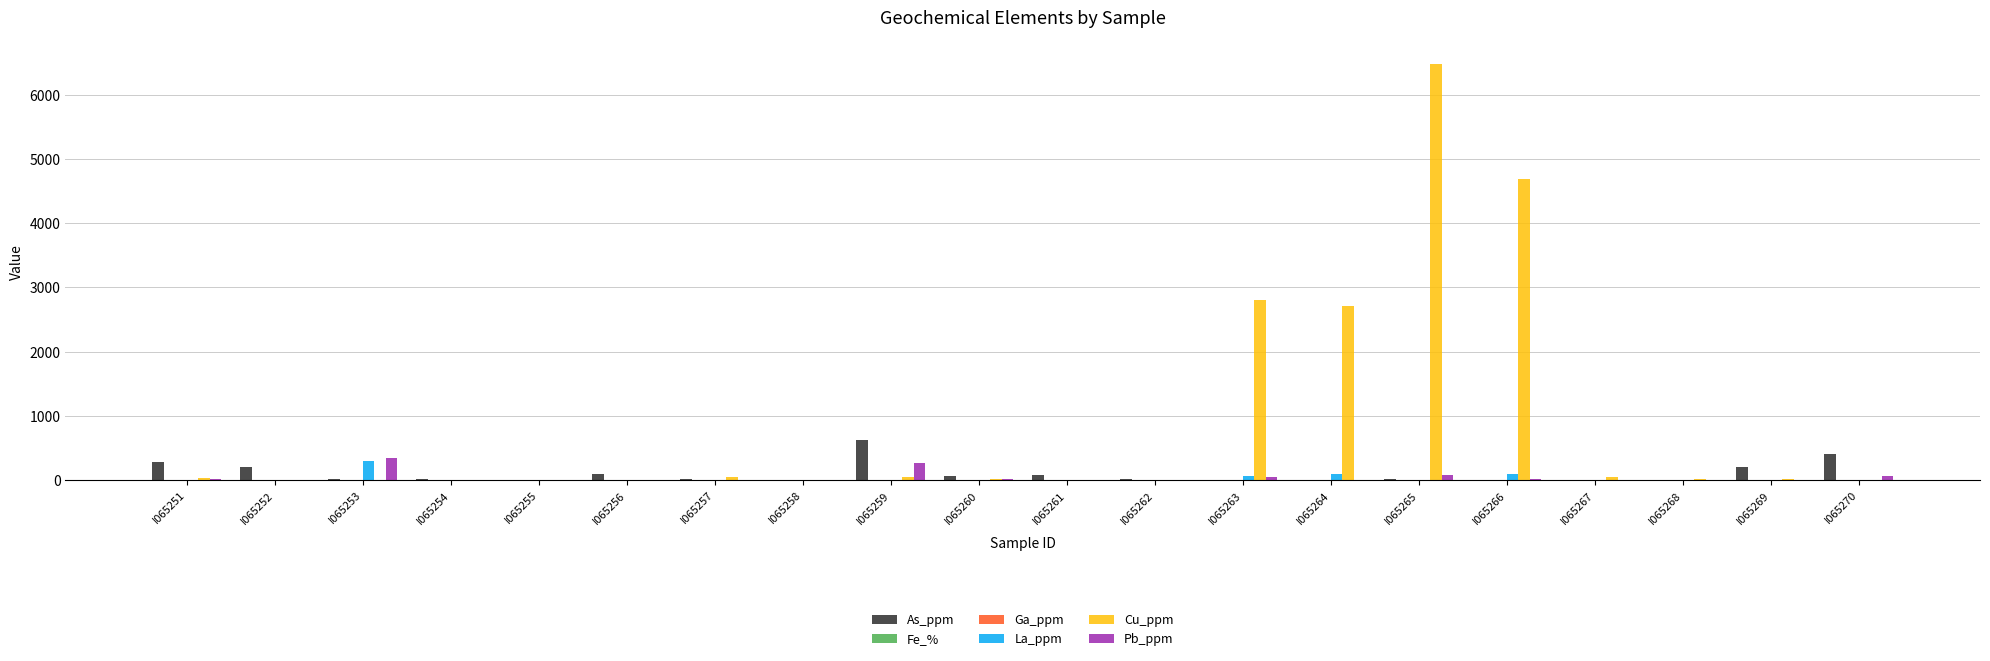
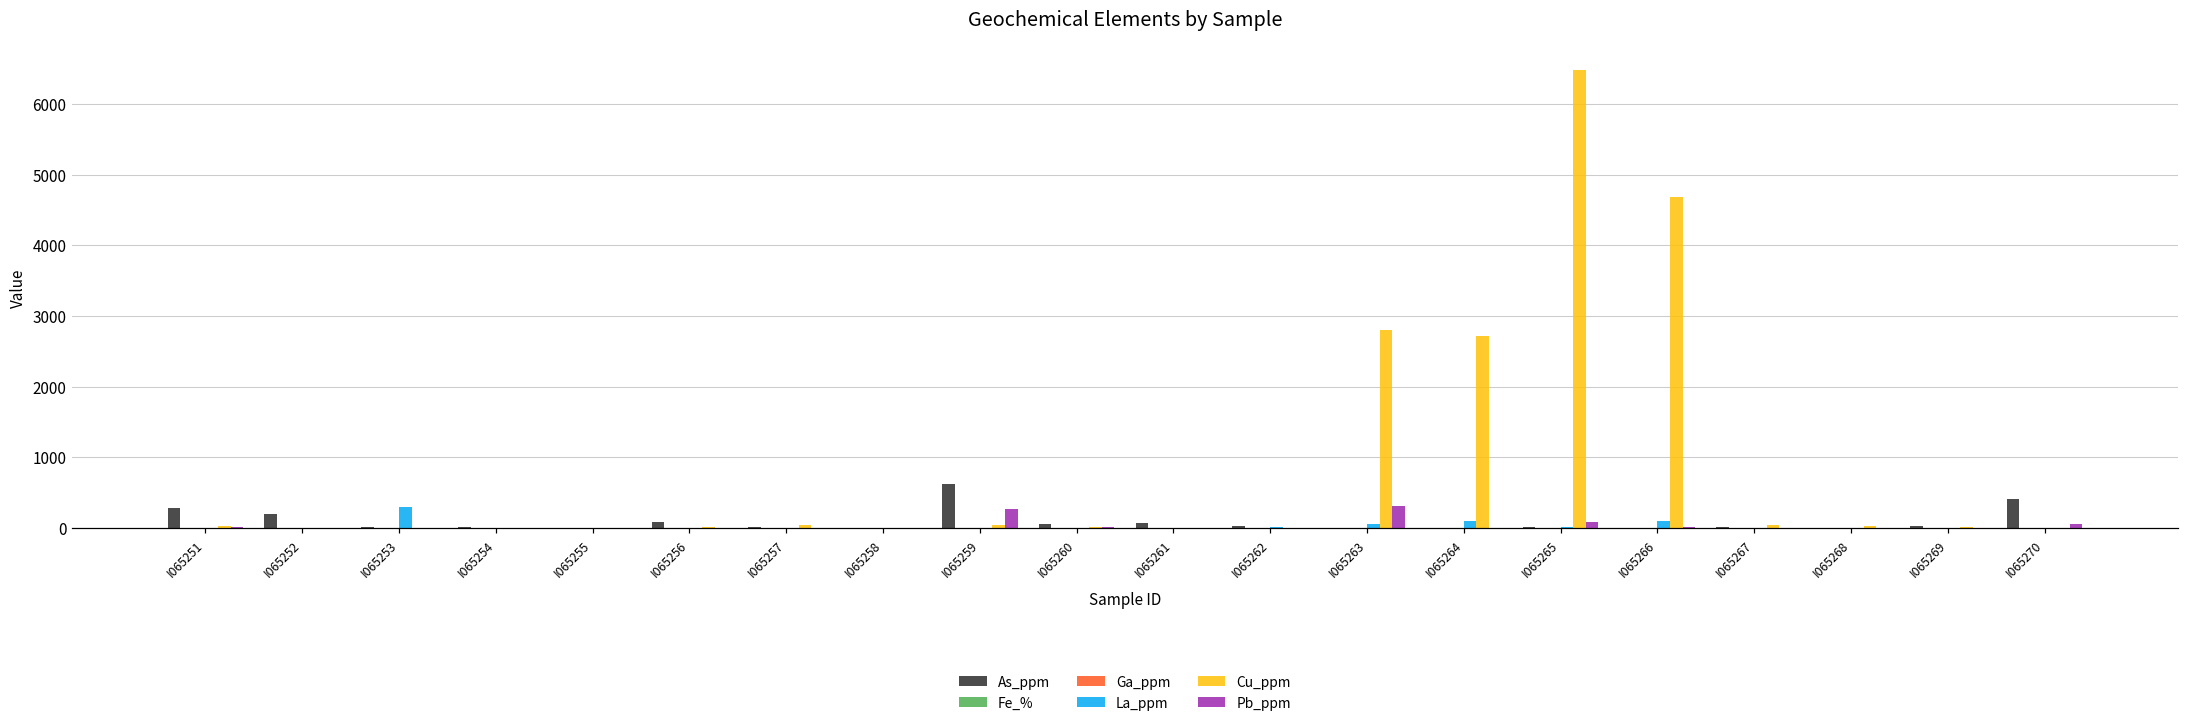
Pb_ppm, I065253: 300 -> 0
Pb_ppm, I065263: 0 -> 300
As_ppm, I065269: 200 -> 0
